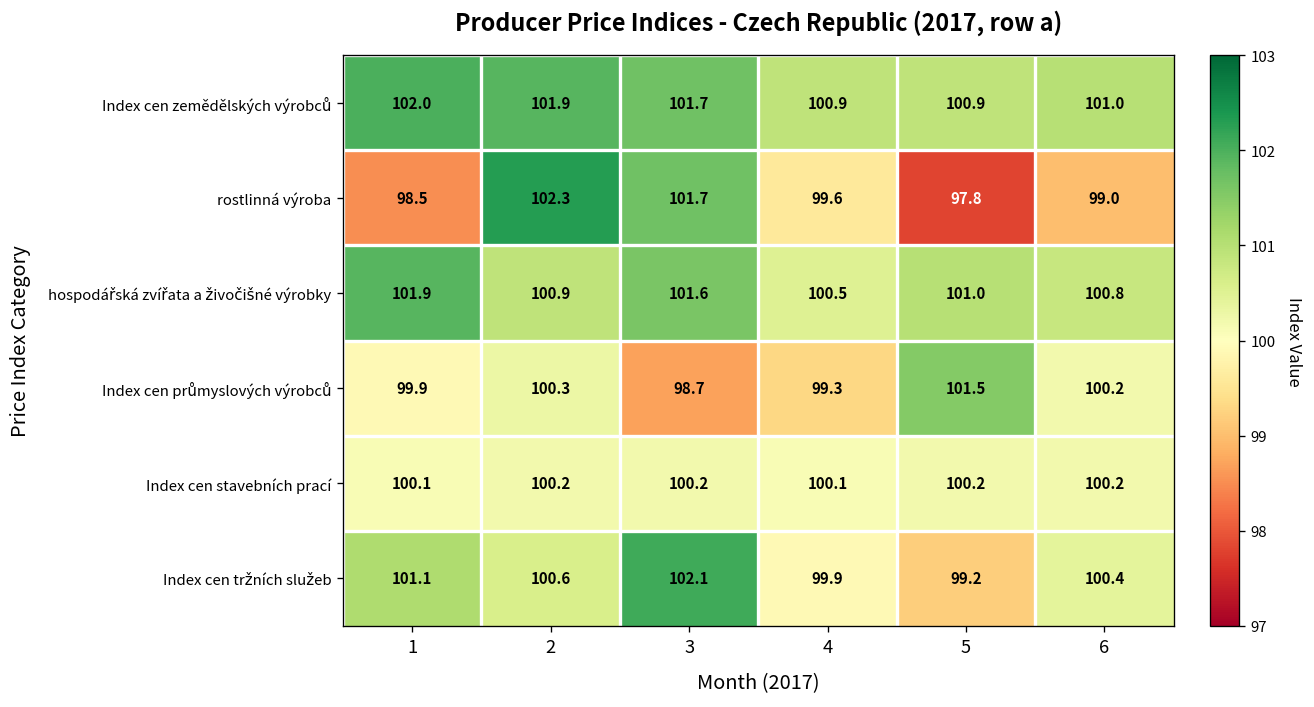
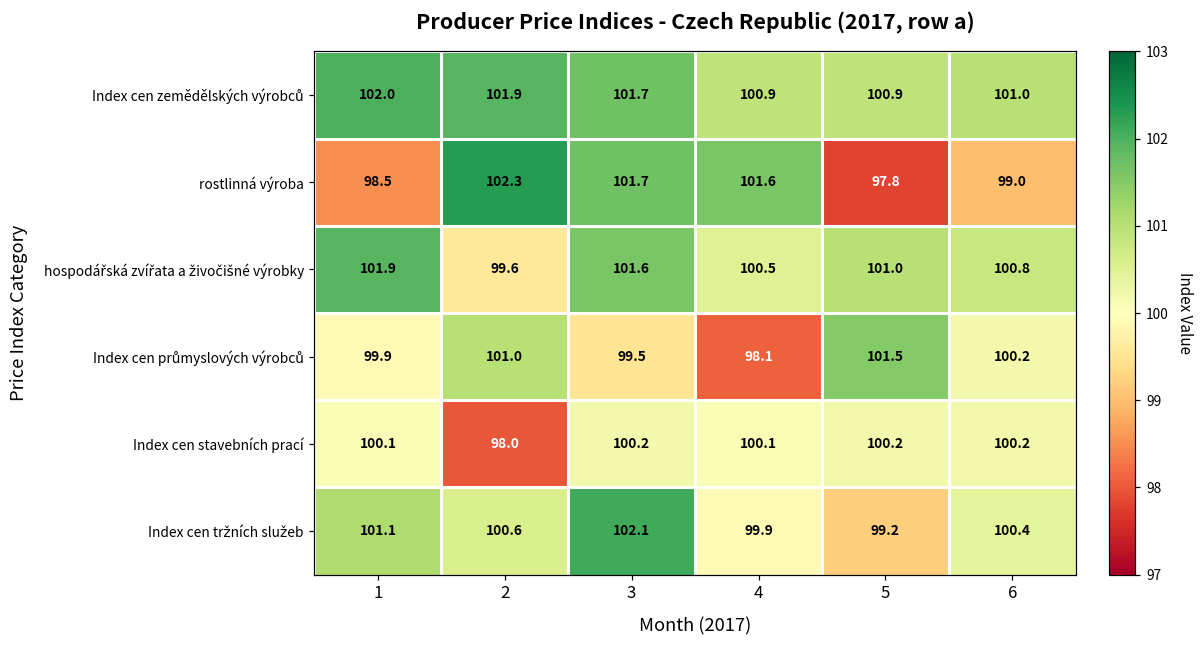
rostlinná výroba, 4: 99.6 -> 101.6
hospodářská zvířata a živočišné výrobky, 2: 100.9 -> 99.6
Index cen průmyslových výrobců, 2: 100.3 -> 101.0
Index cen průmyslových výrobců, 3: 98.7 -> 99.5
Index cen průmyslových výrobců, 4: 99.3 -> 98.1
Index cen stavebních prací, 2: 100.2 -> 98.0
